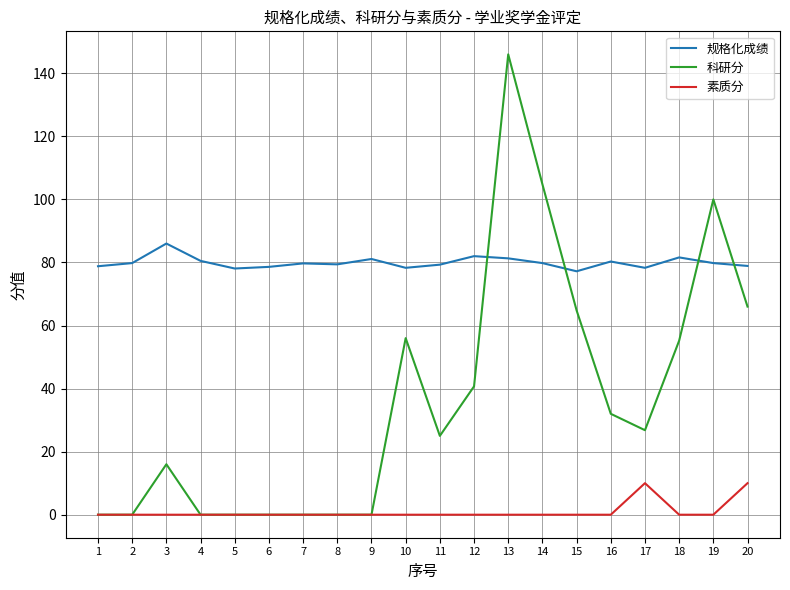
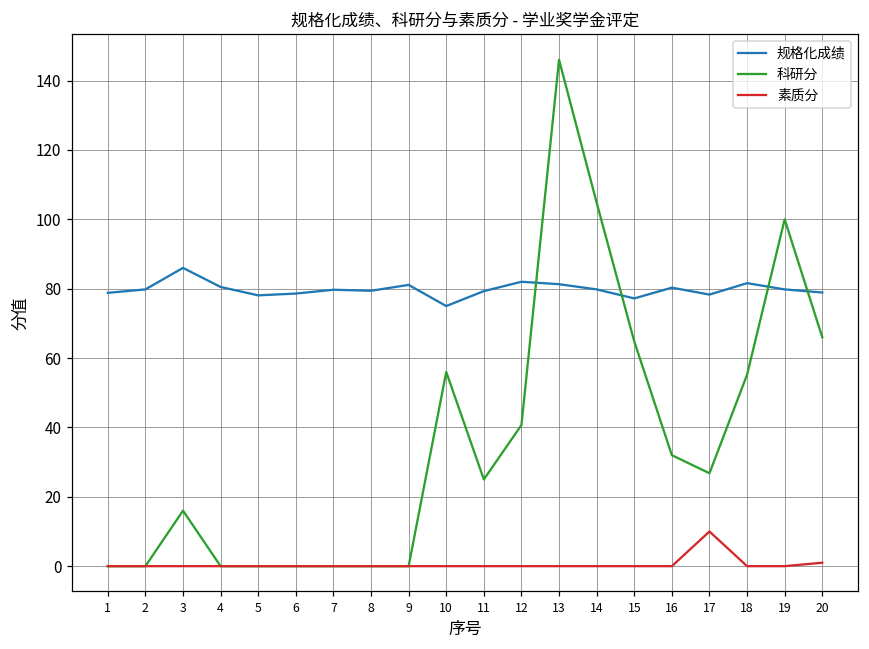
规格化成绩, 10: 78 -> 75
素质分, 20: 10 -> 1
